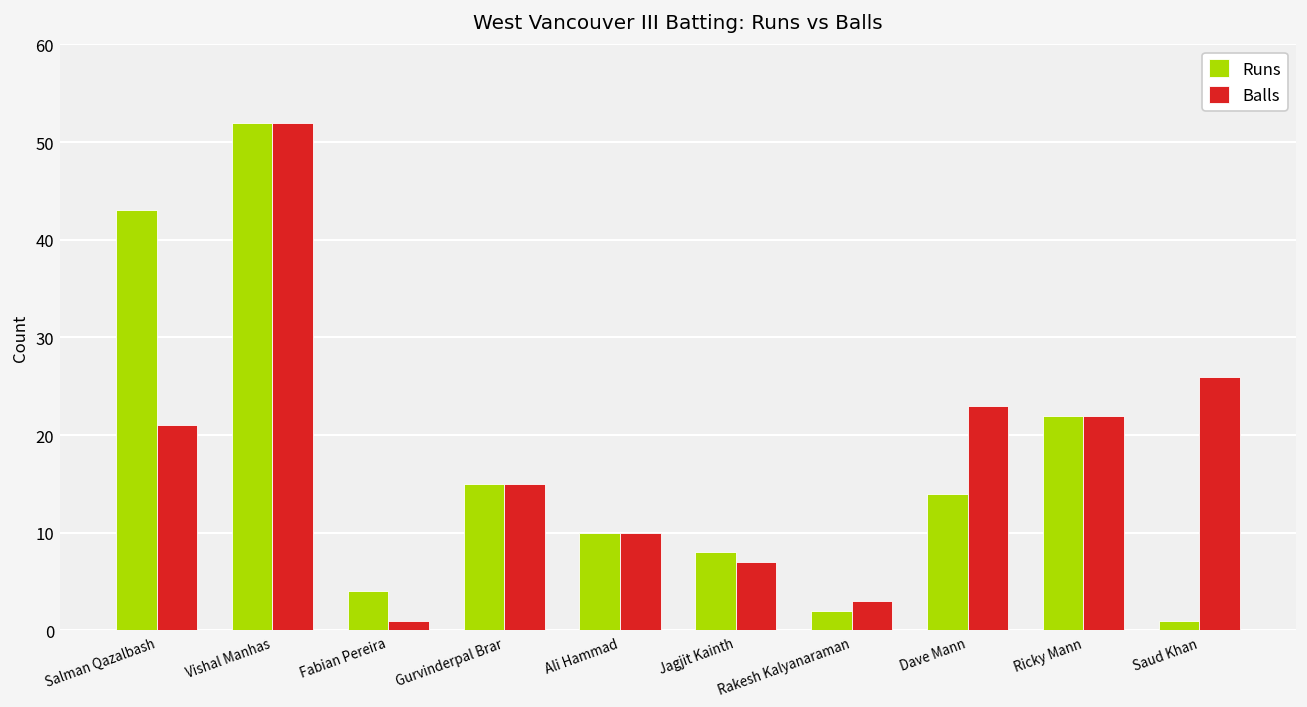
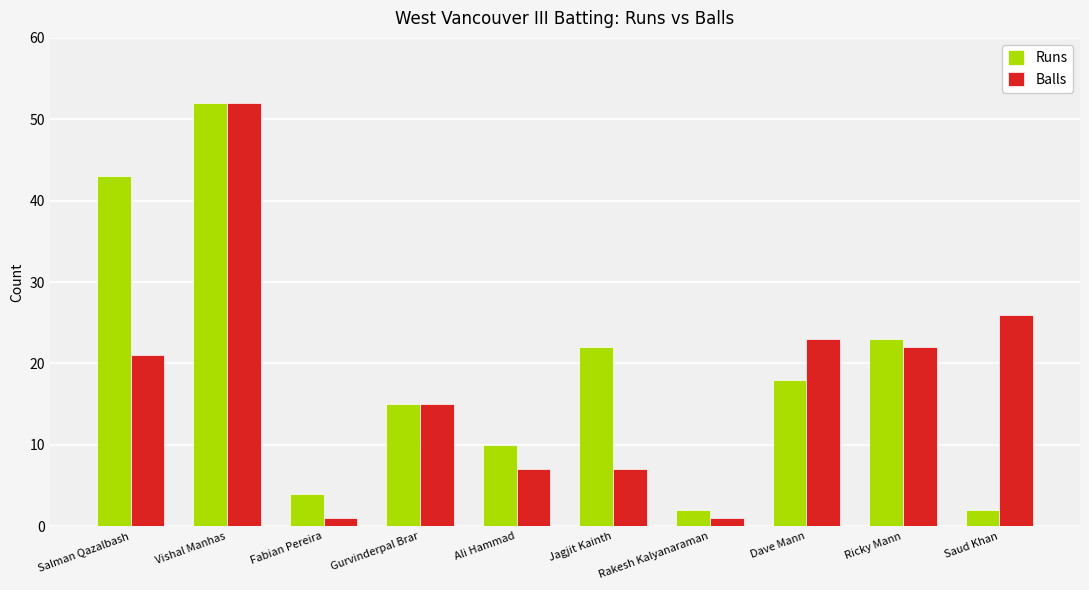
Balls, Ali Hammad: 10 -> 7
Runs, Jagjit Kainth: 8 -> 22
Balls, Rakesh Kalyanaraman: 3 -> 1
Runs, Dave Mann: 14 -> 18
Runs, Ricky Mann: 22 -> 23
Runs, Saud Khan: 1 -> 2
